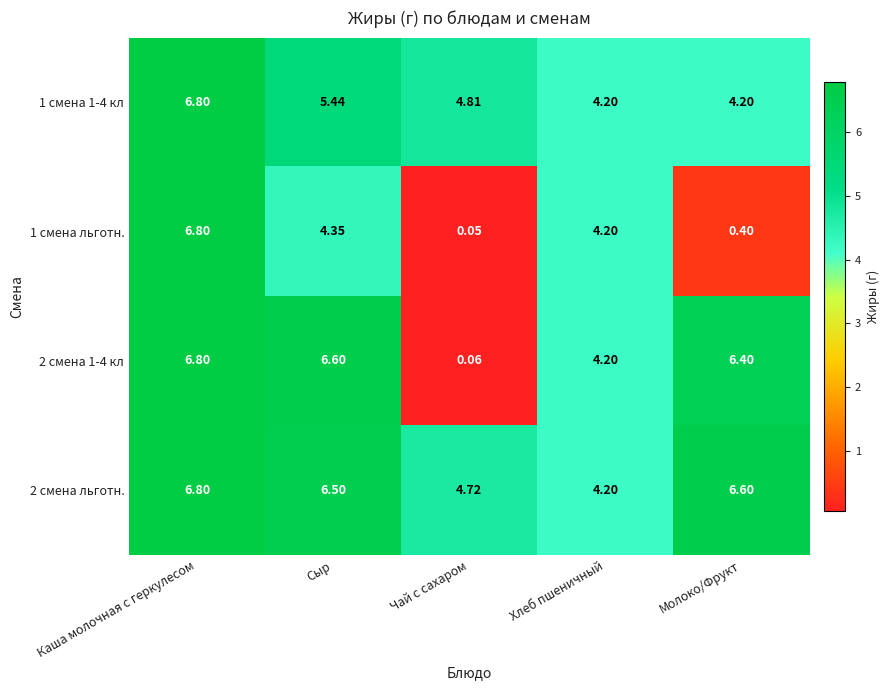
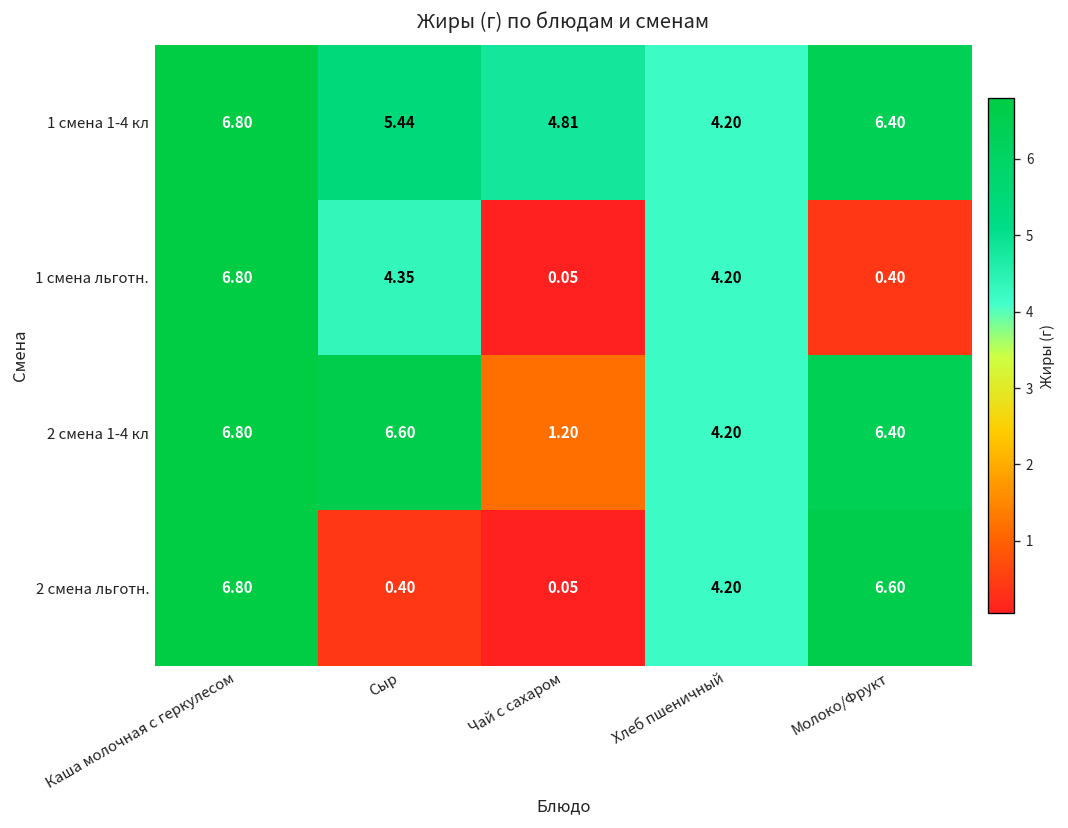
1 смена 1-4 кл, Молоко/Фрукт: 4.20 -> 6.40
2 смена 1-4 кл, Чай с сахаром: 0.06 -> 1.20
2 смена льготн., Сыр: 6.50 -> 0.40
2 смена льготн., Чай с сахаром: 4.72 -> 0.05
